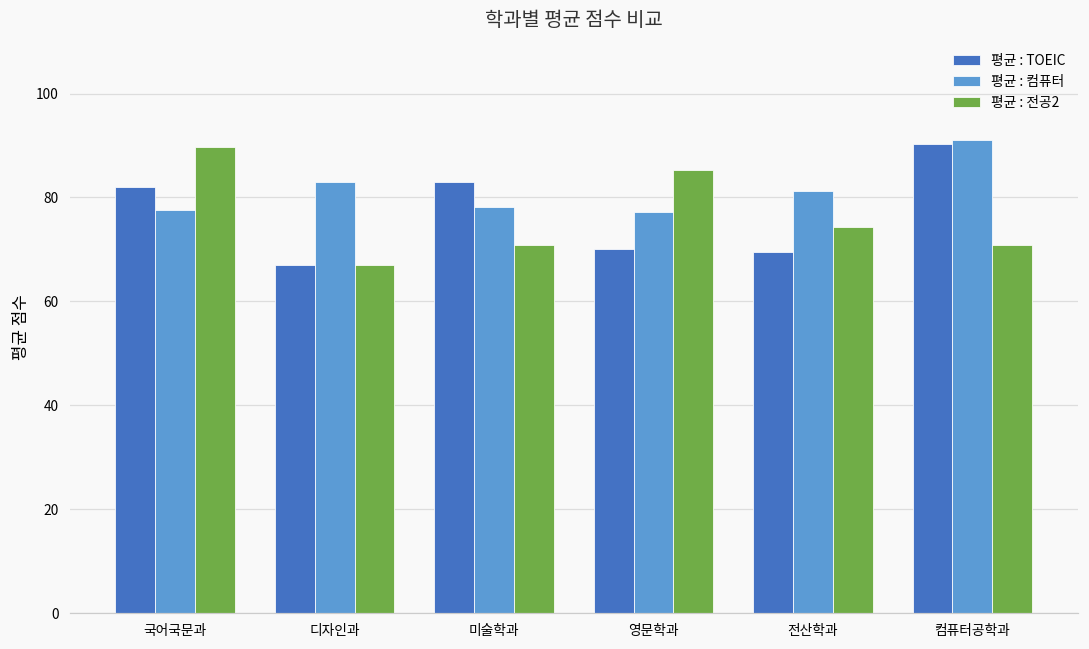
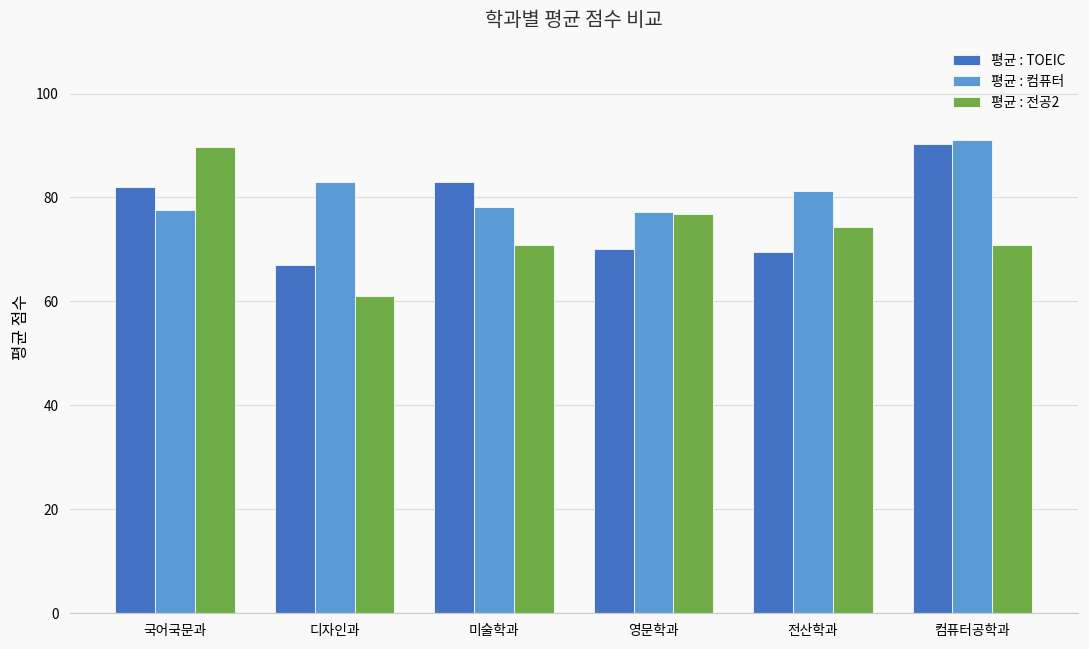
평균 : 전공2, 디자인과: 67 -> 61
평균 : 전공2, 영문학과: 85 -> 77
